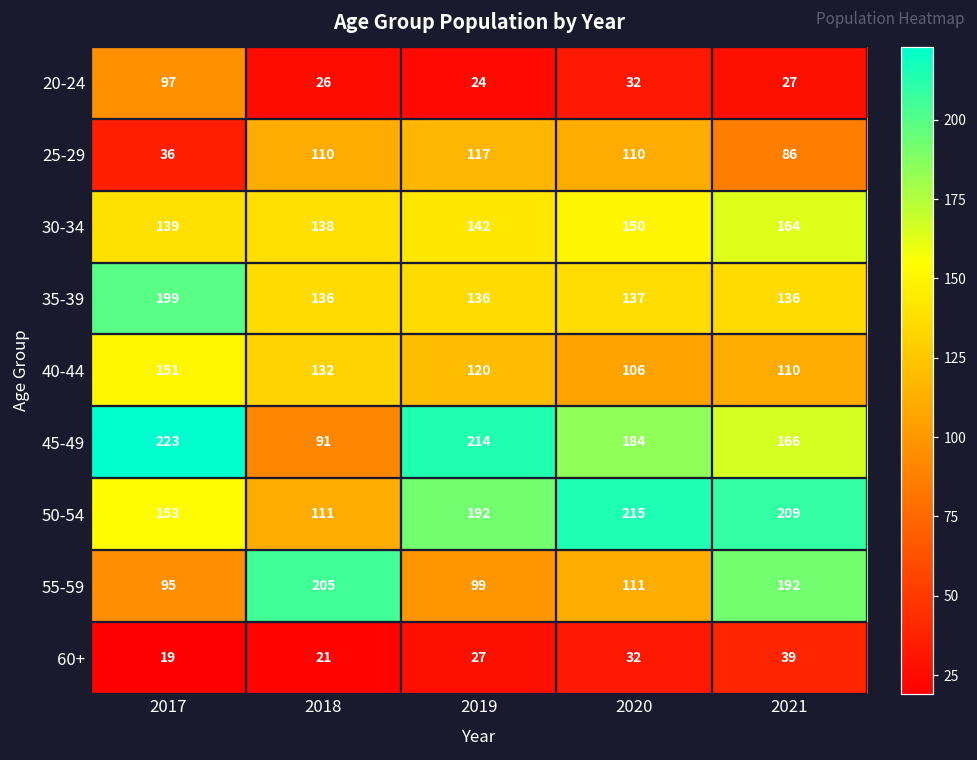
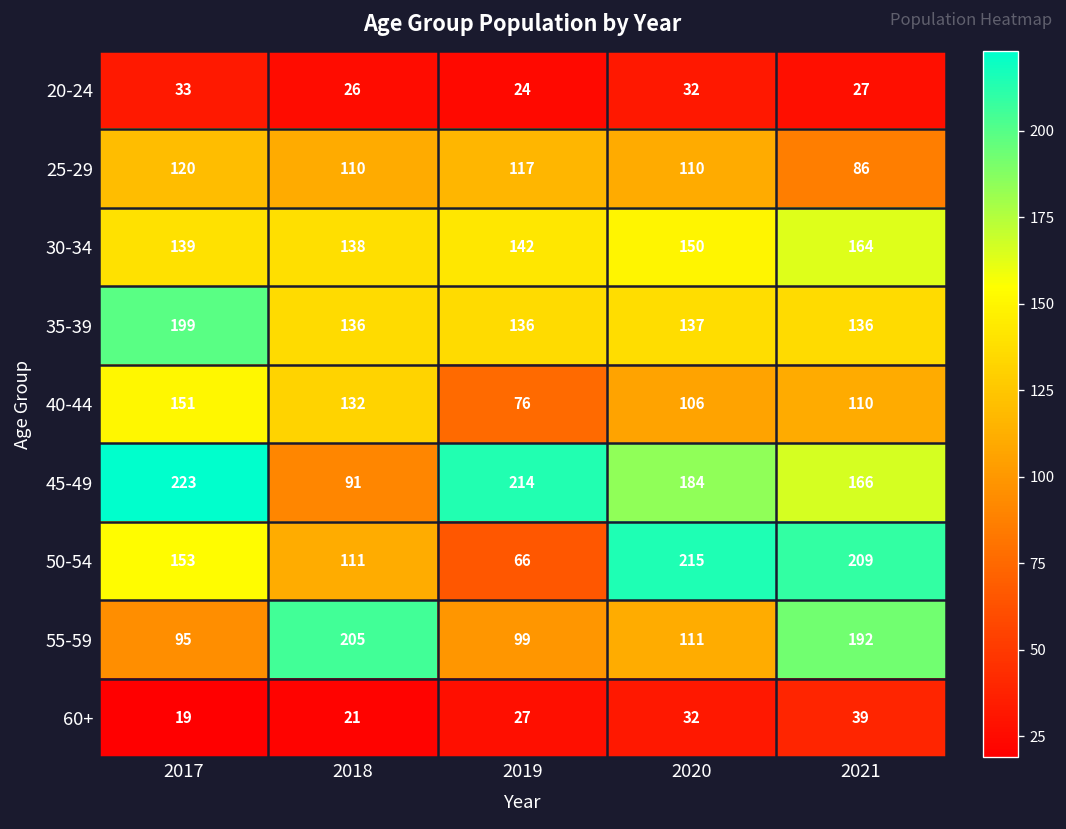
20-24, 2017: 97 -> 33
25-29, 2017: 36 -> 120
40-44, 2019: 120 -> 76
50-54, 2019: 192 -> 66
